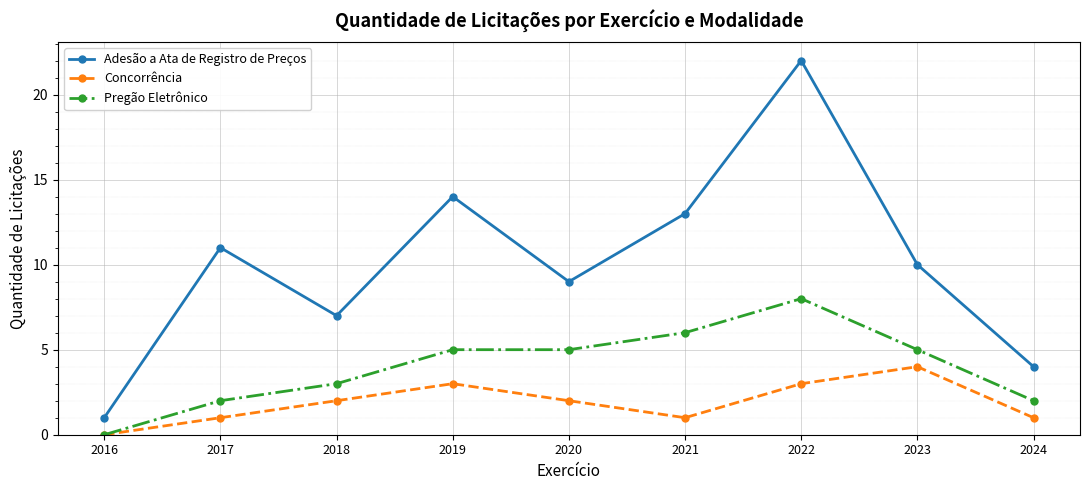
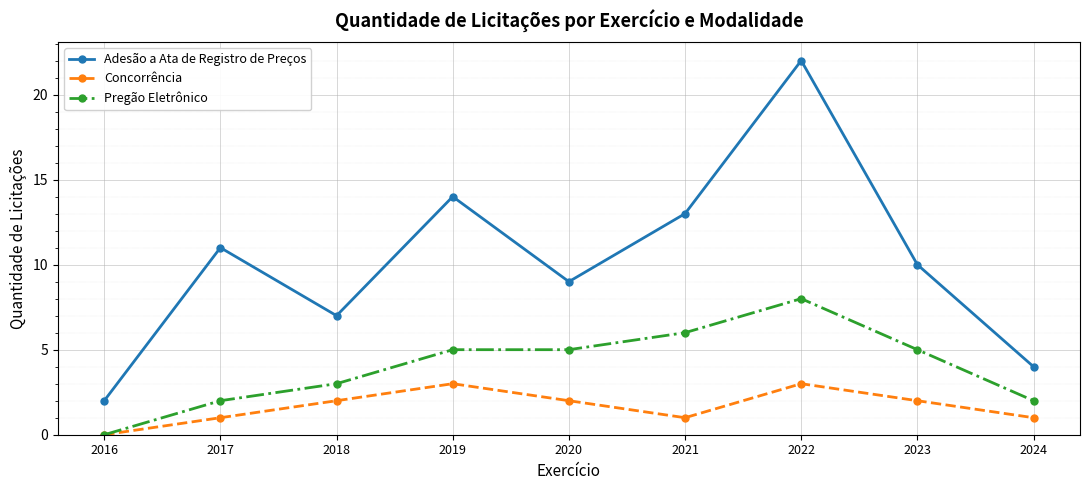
Adesão a Ata de Registro de Preços, 2016: 1 -> 2
Concorrência, 2023: 4 -> 2
